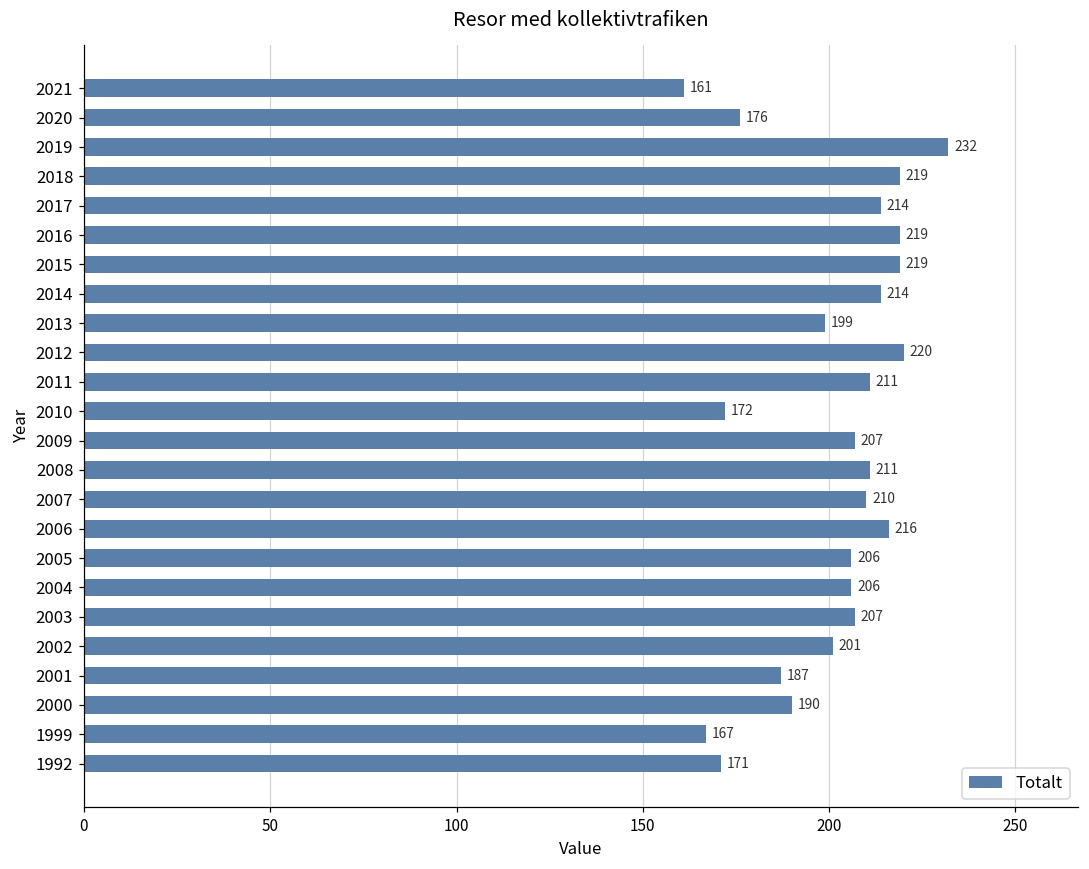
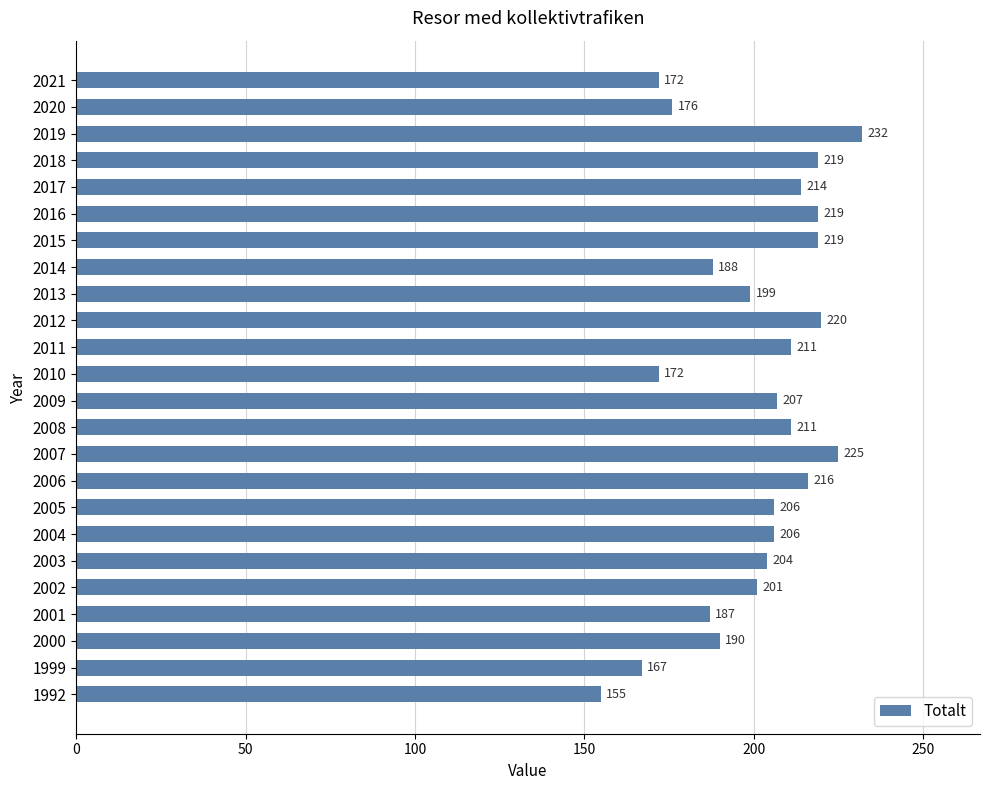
2021: 161 -> 172
2014: 214 -> 188
2007: 210 -> 225
2003: 207 -> 204
1992: 171 -> 155
